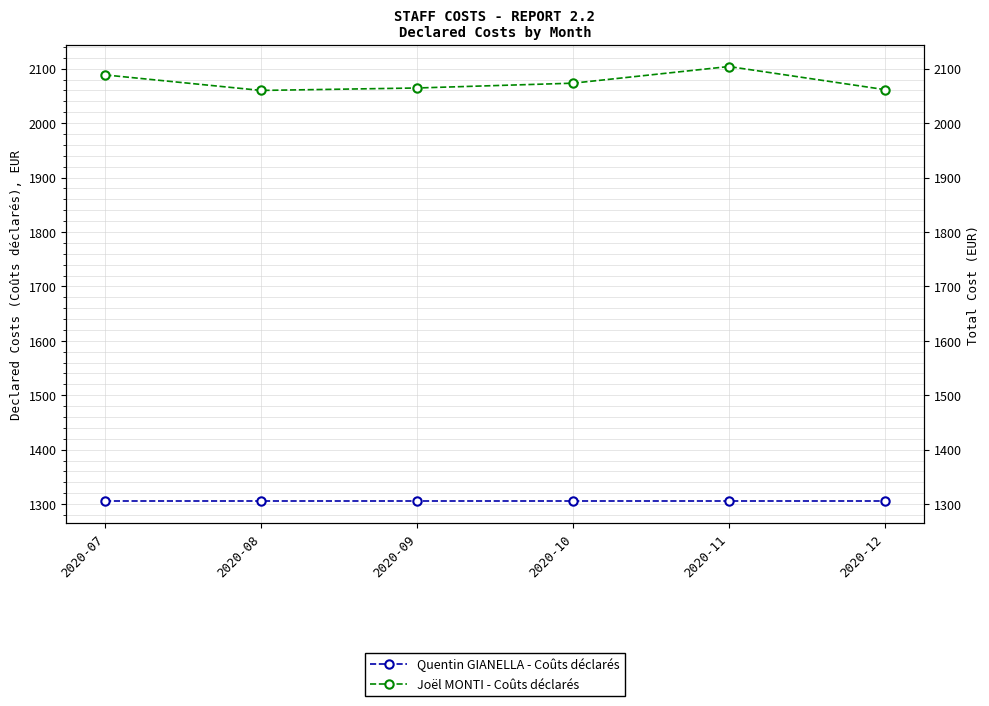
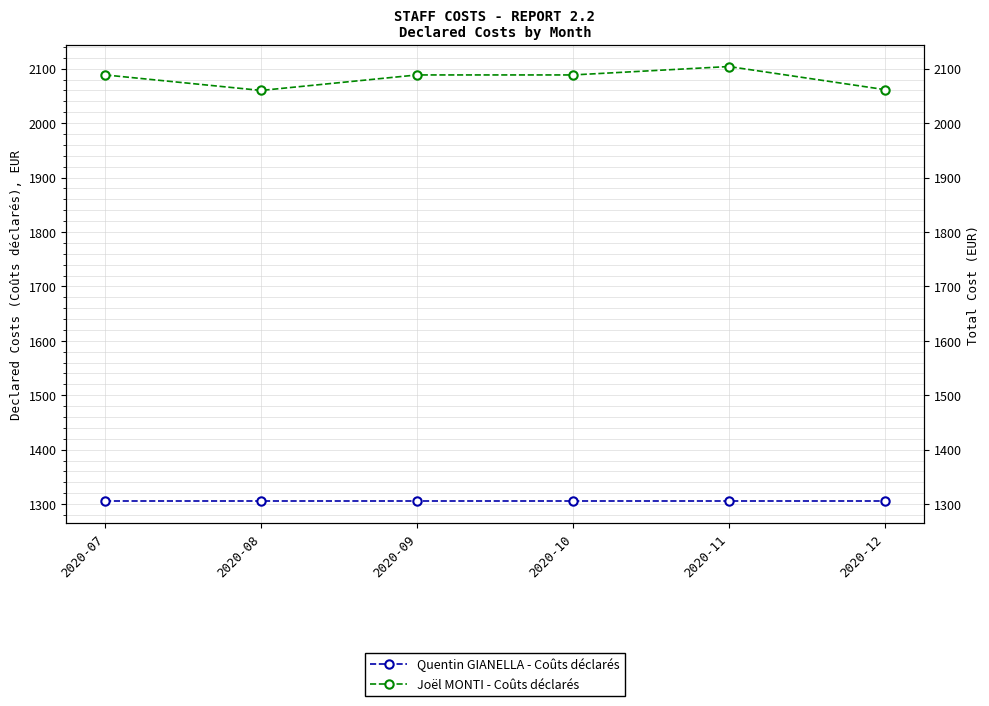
Joël MONTI - Coûts déclarés, 2020-09: 2060 -> 2090
Joël MONTI - Coûts déclarés, 2020-10: 2070 -> 2090
